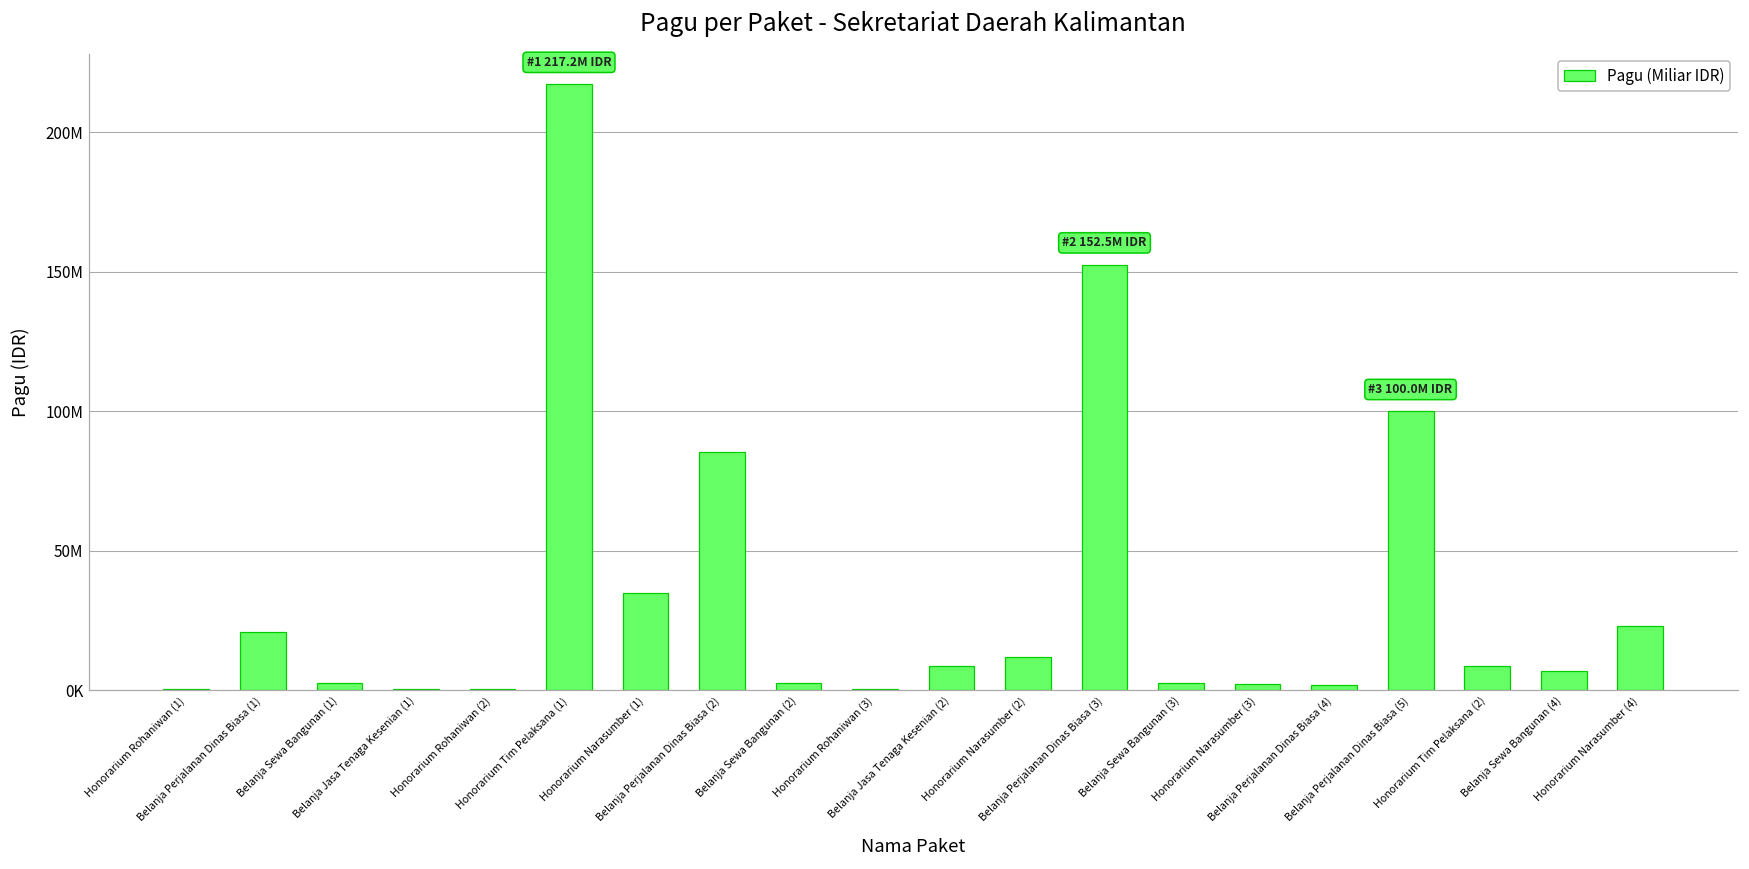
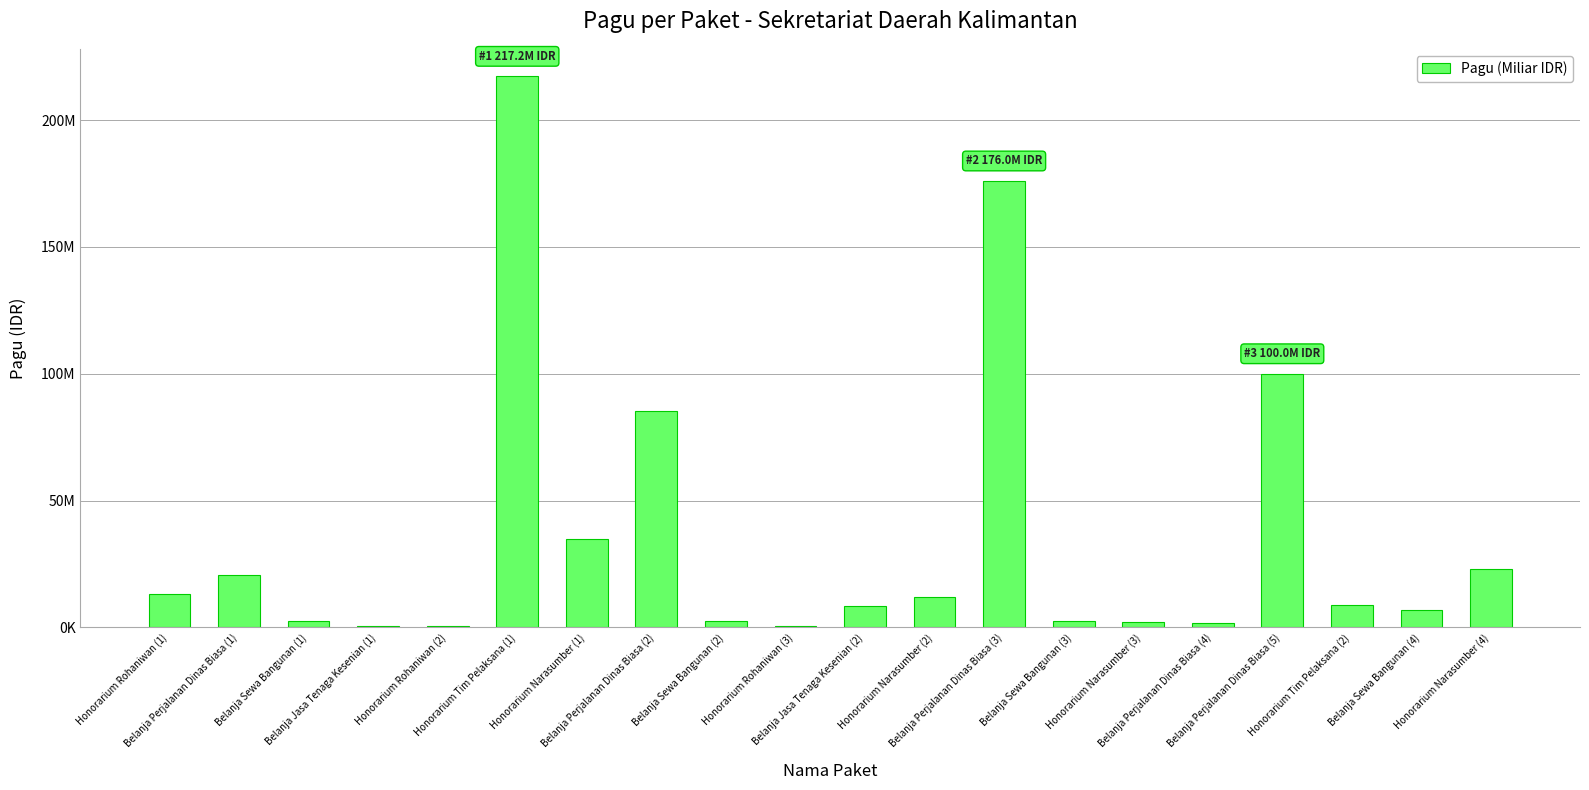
Honorarium Rohaniwan (1): 0 -> 13000000
Belanja Perjalanan Dinas Biasa (3): 152.5M -> 176.0M
